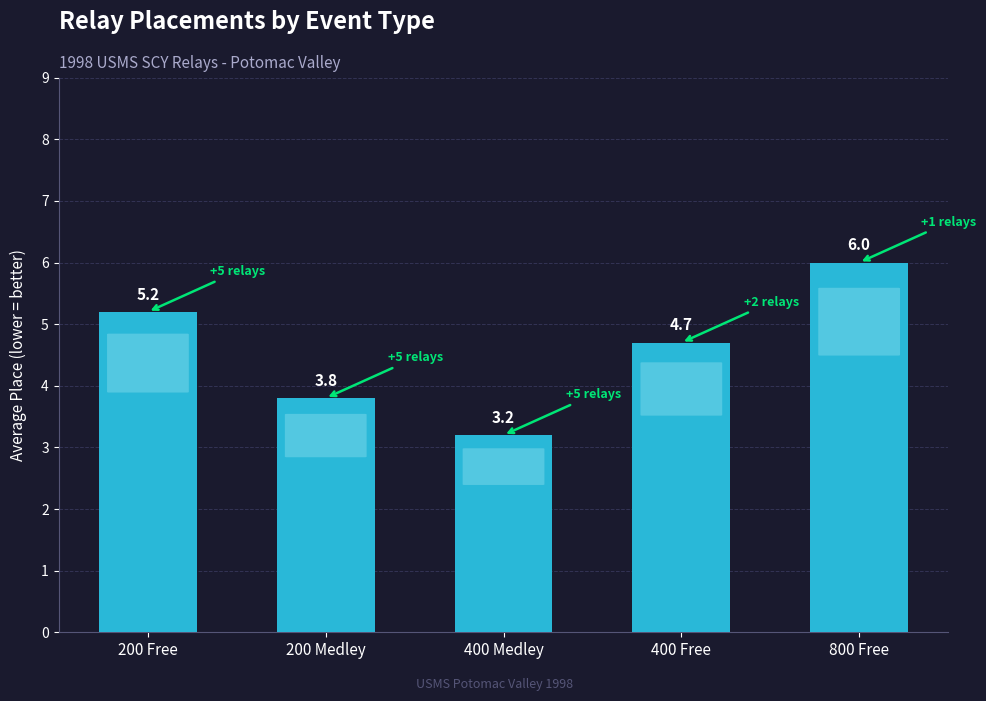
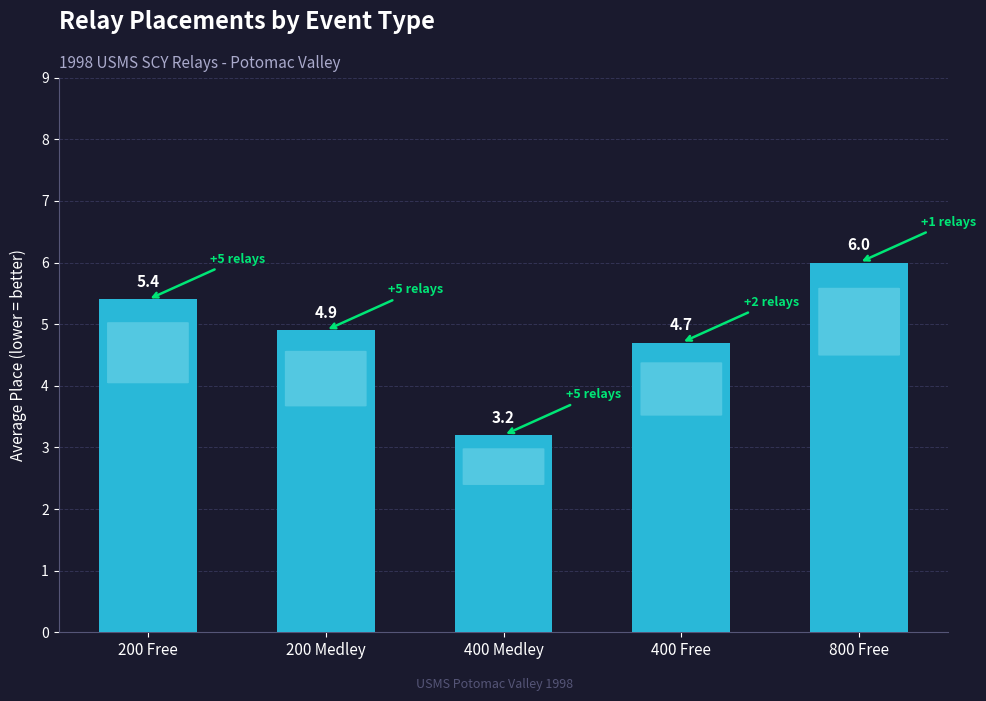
200 Free: 5.2 -> 5.4
200 Medley: 3.8 -> 4.9
